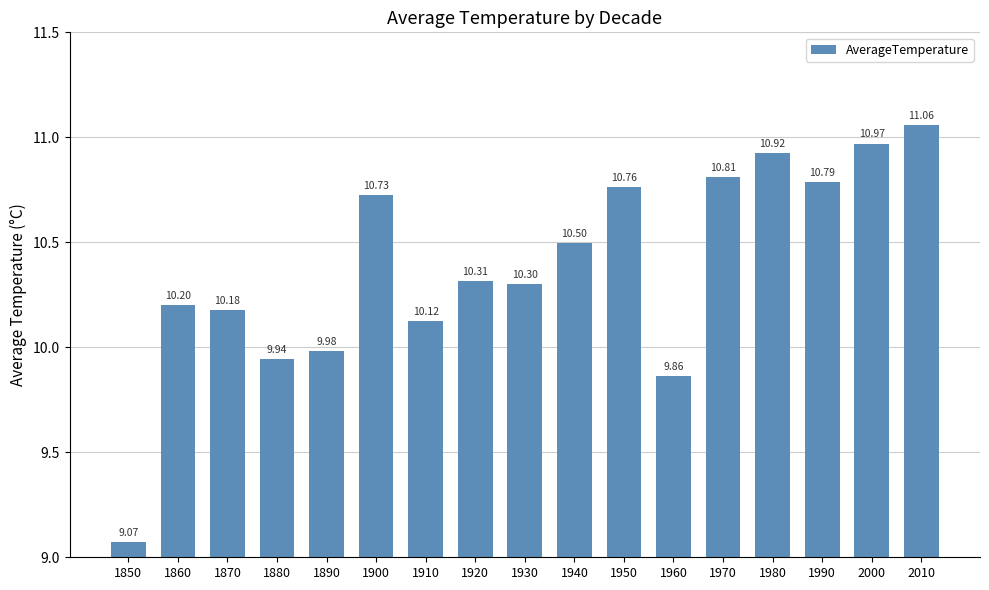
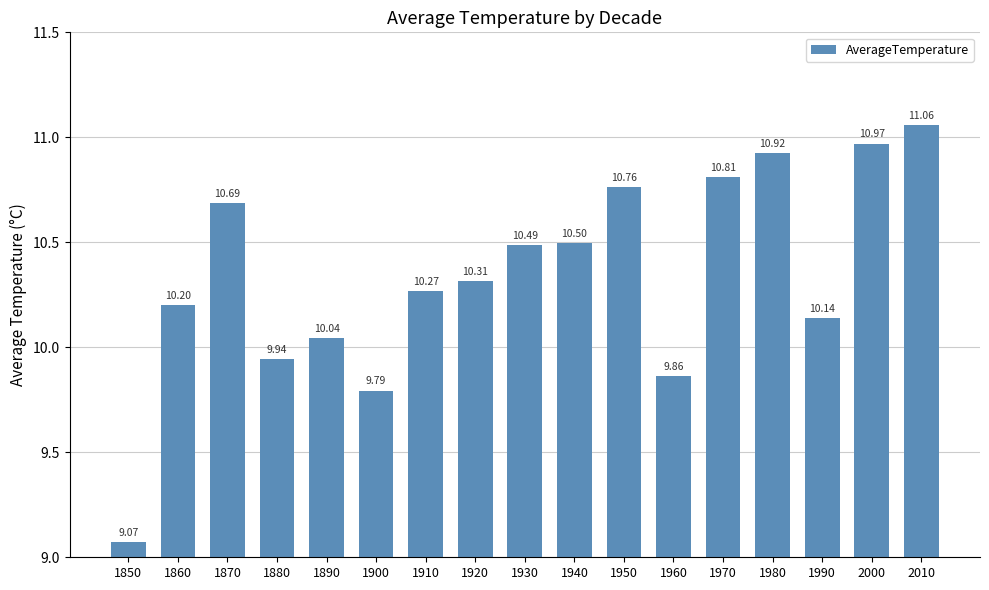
1870: 10.18 -> 10.69
1890: 9.98 -> 10.04
1900: 10.73 -> 9.79
1910: 10.12 -> 10.27
1930: 10.30 -> 10.49
1990: 10.79 -> 10.14
